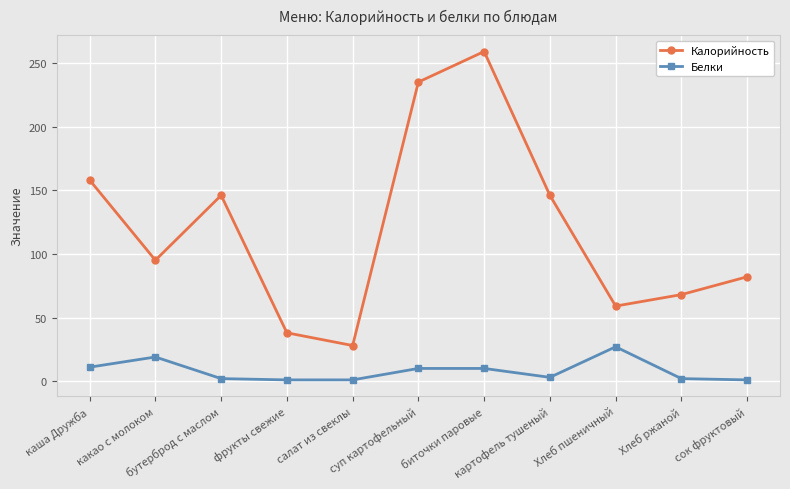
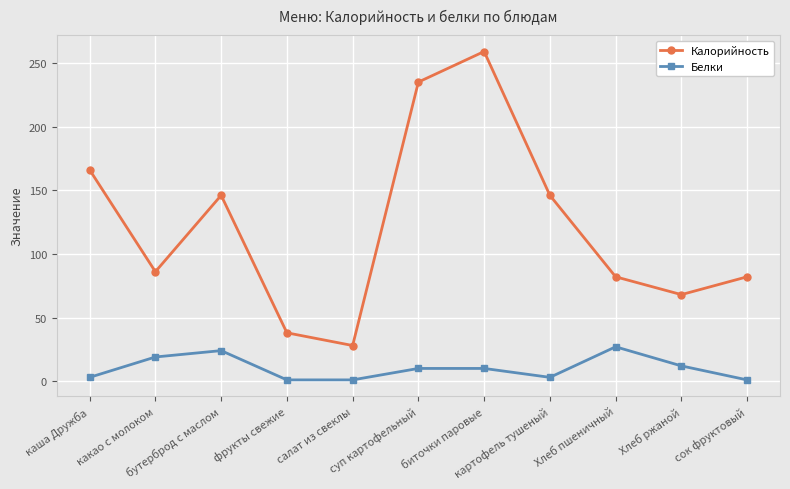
Калорийность, каша Дружба: 158 -> 166
Белки, каша Дружба: 11 -> 3
Калорийность, какао с молоком: 95 -> 86
Белки, бутерброд с маслом: 2 -> 24
Калорийность, Хлеб пшеничный: 59 -> 82
Белки, Хлеб ржаной: 2 -> 12
